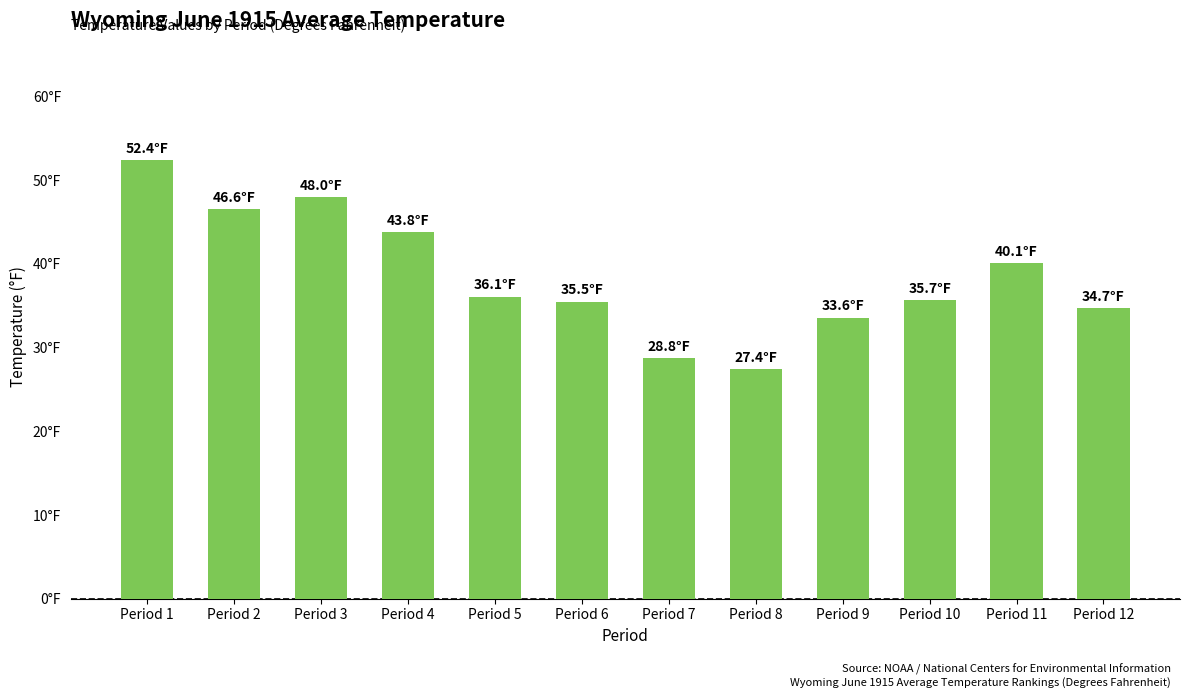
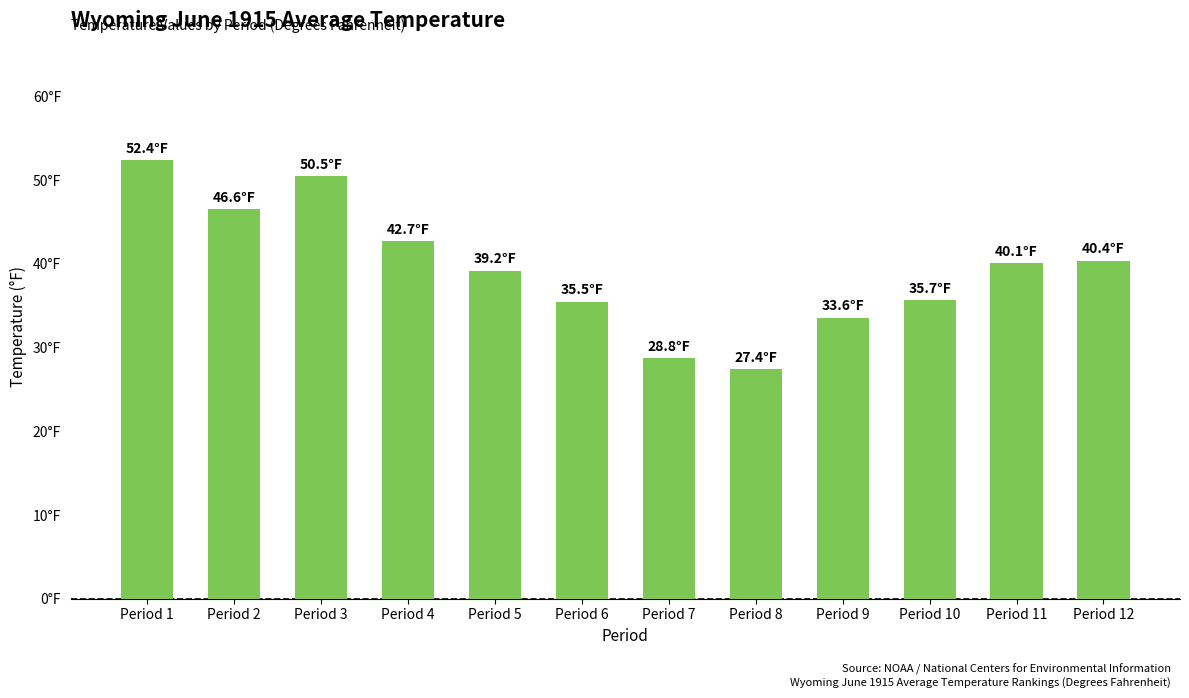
Period 3: 48.0°F -> 50.5°F
Period 4: 43.8°F -> 42.7°F
Period 5: 36.1°F -> 39.2°F
Period 12: 34.7°F -> 40.4°F
